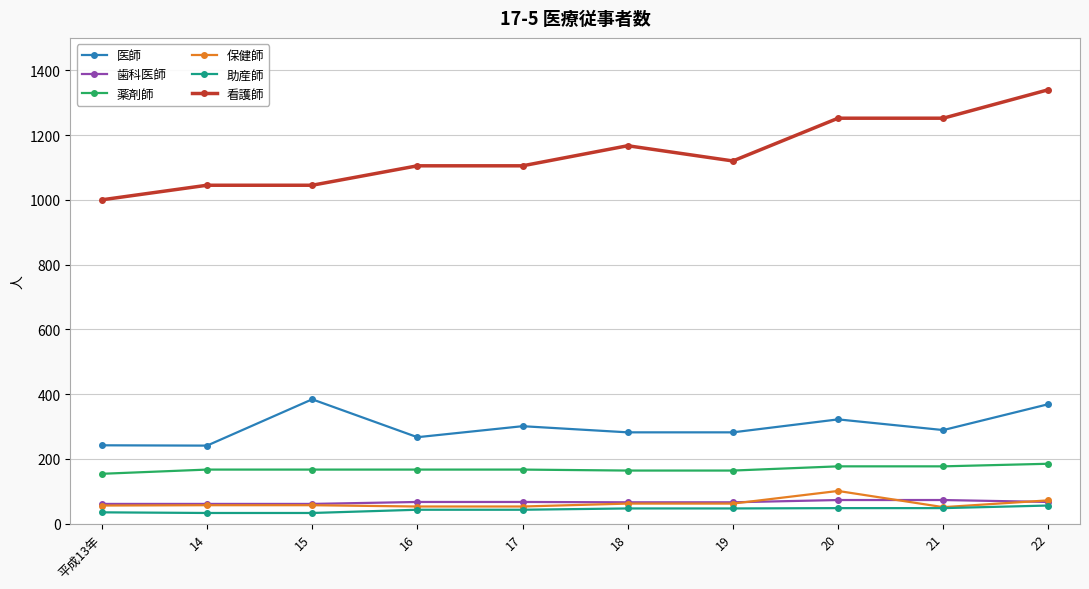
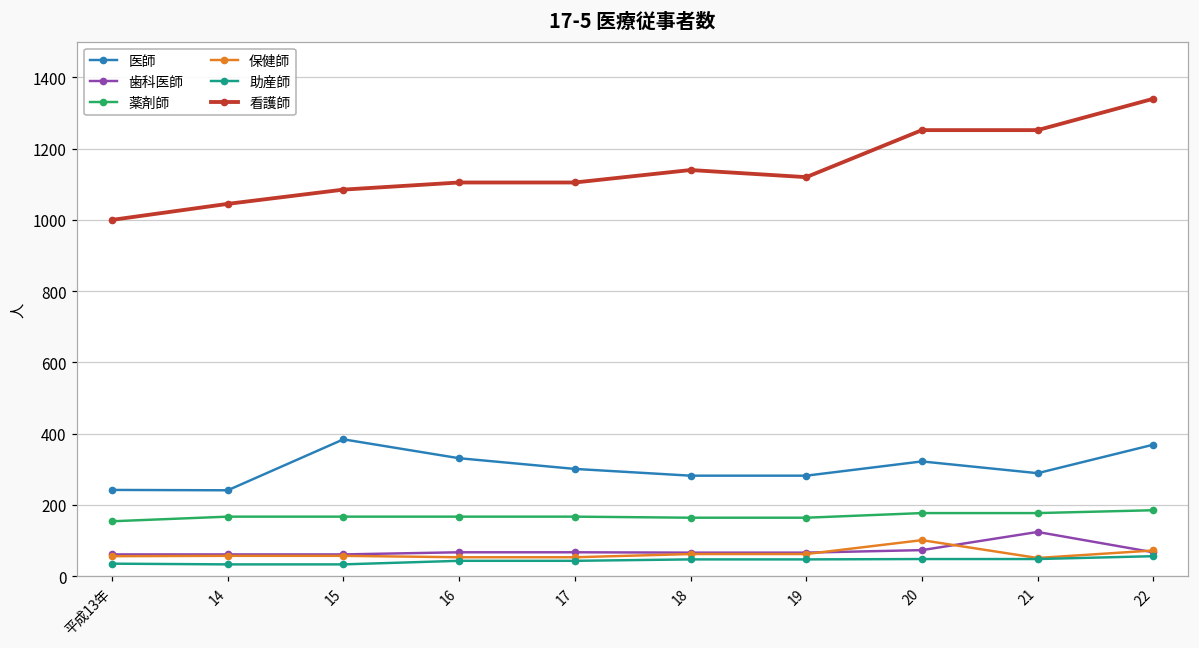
看護師, 15: 1050 -> 1090
医師, 16: 270 -> 330
看護師, 18: 1170 -> 1140
歯科医師, 21: 70 -> 120
